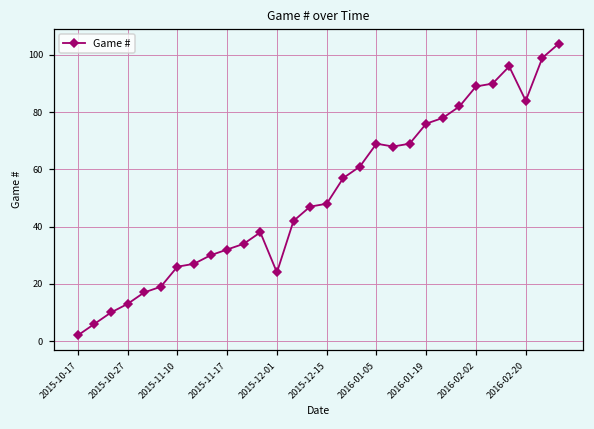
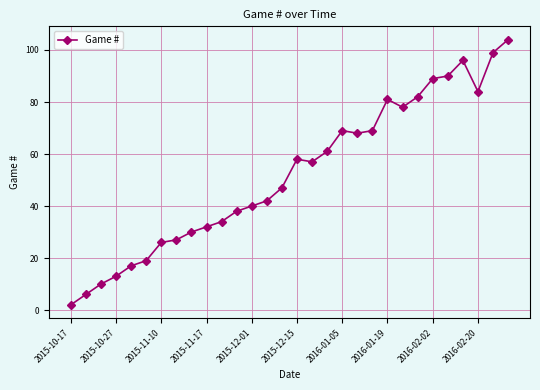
2015-12-01: 24 -> 40
2015-12-15: 48 -> 58
2016-01-19: 76 -> 81
